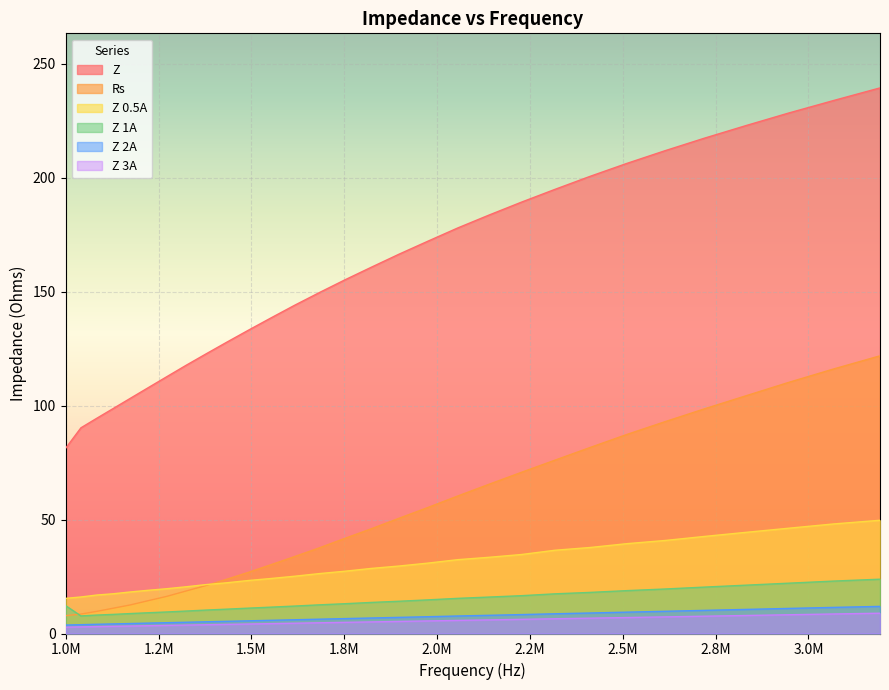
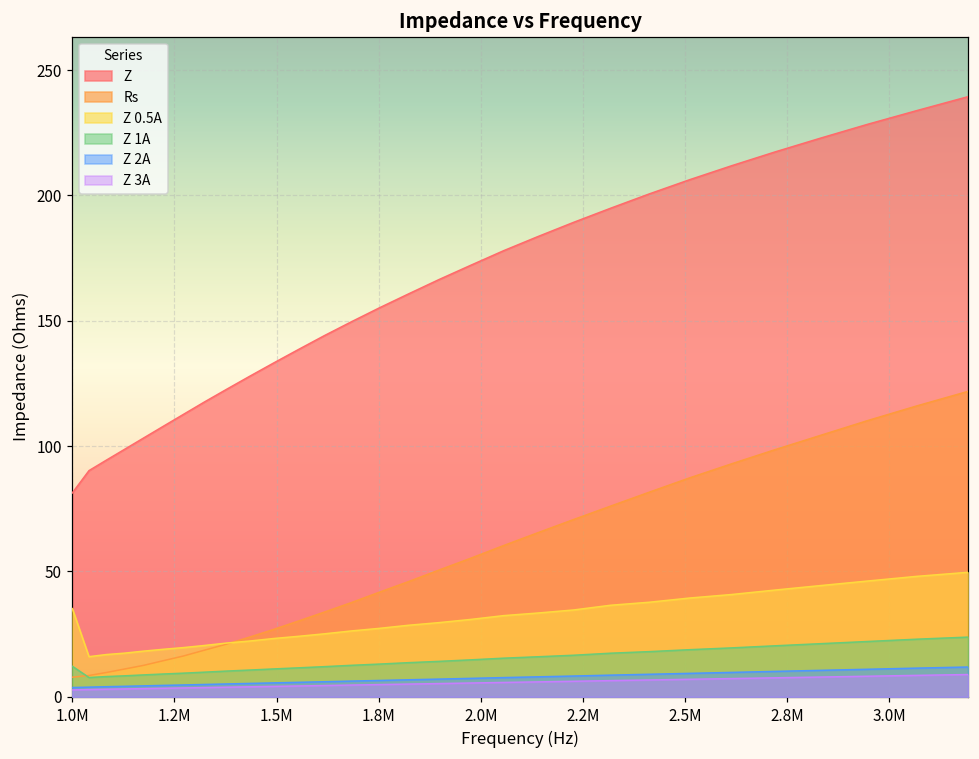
Z 0.5A, 1.0M: 15 -> 35
